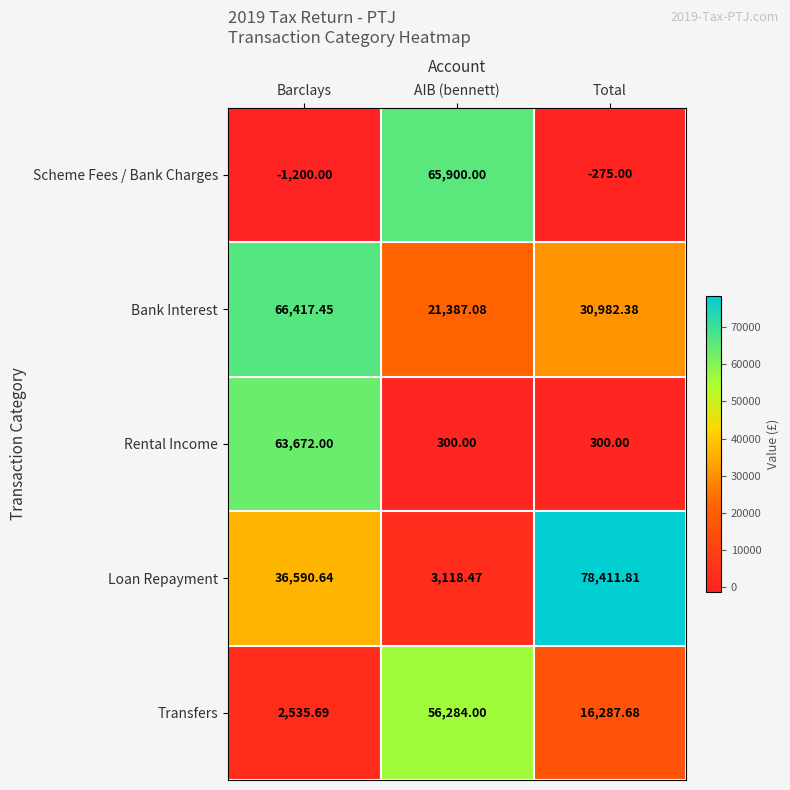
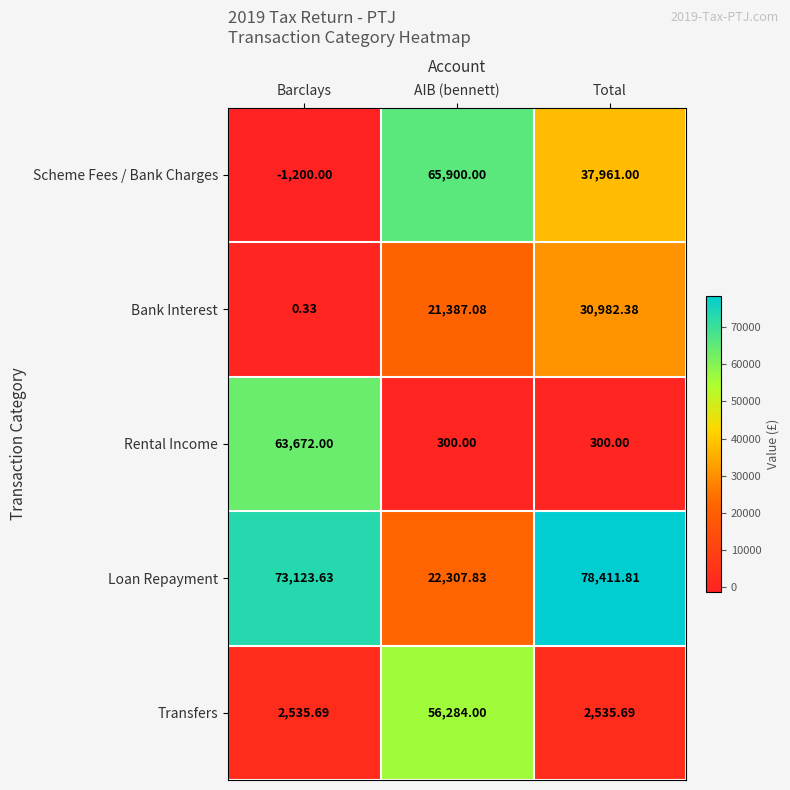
Scheme Fees / Bank Charges, Total: -275.00 -> 37,961.00
Bank Interest, Barclays: 66,417.45 -> 0.33
Loan Repayment, Barclays: 36,590.64 -> 73,123.63
Loan Repayment, AIB (bennett): 3,118.47 -> 22,307.83
Transfers, Total: 16,287.68 -> 2,535.69
